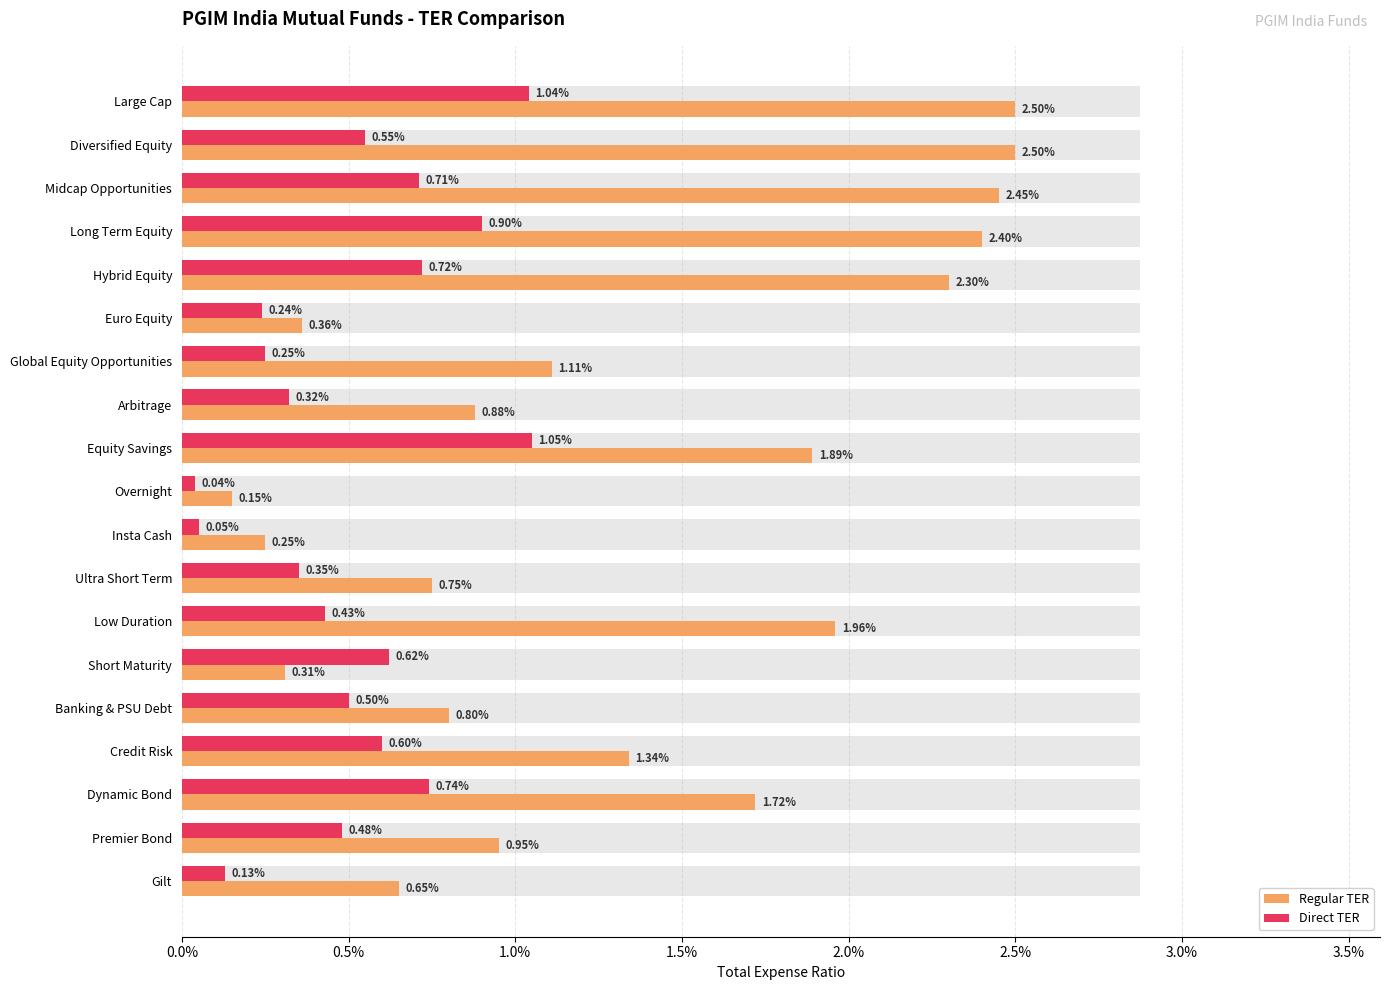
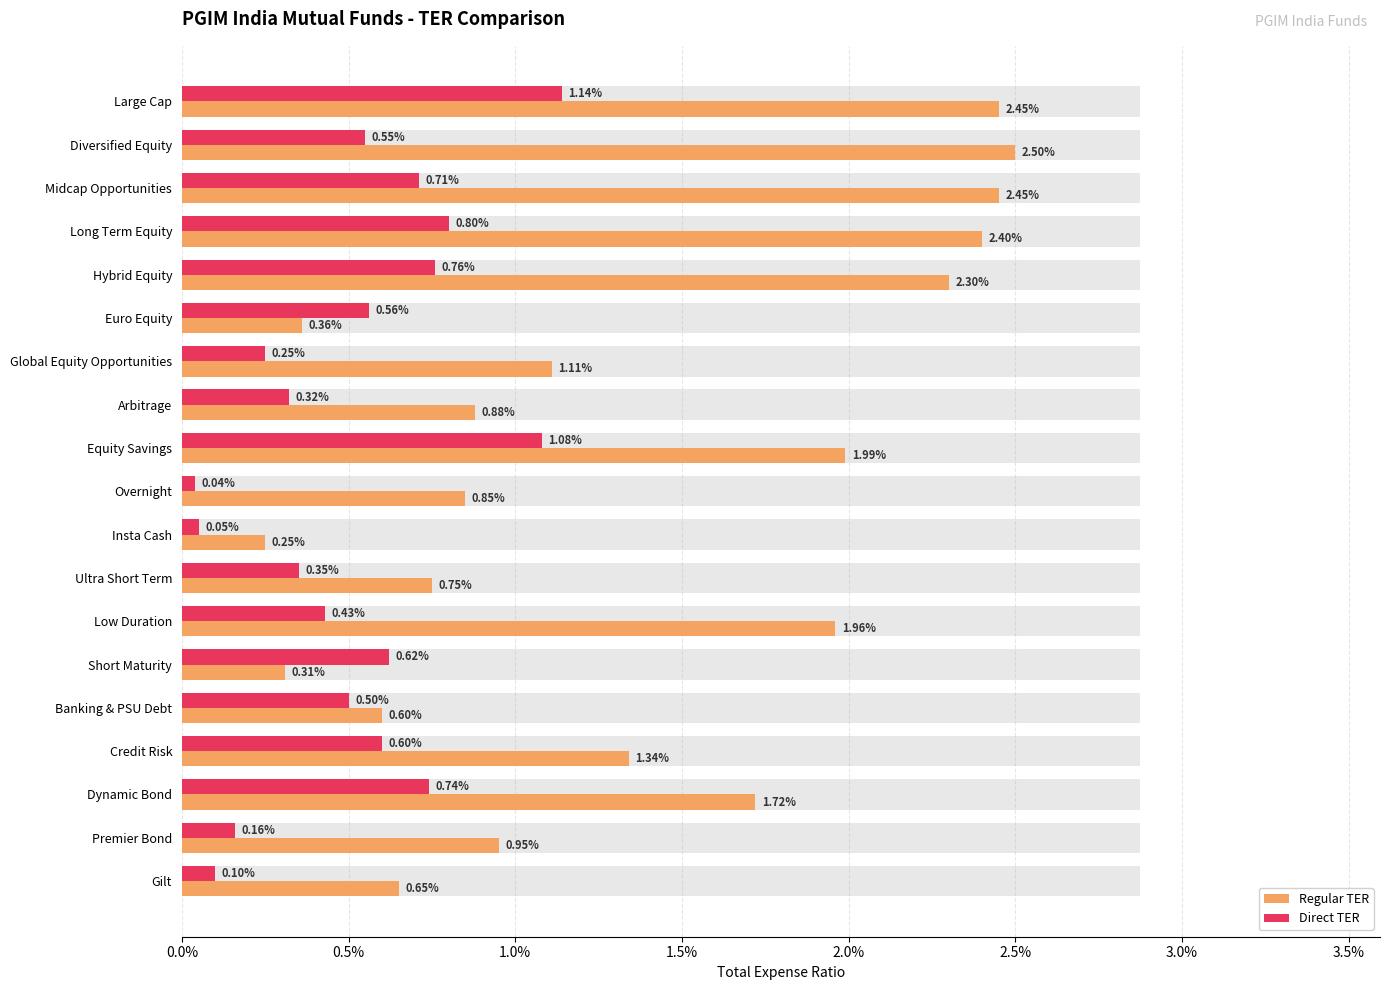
Direct TER, Large Cap: 1.04% -> 1.14%
Regular TER, Large Cap: 2.50% -> 2.45%
Direct TER, Long Term Equity: 0.90% -> 0.80%
Direct TER, Hybrid Equity: 0.72% -> 0.76%
Direct TER, Euro Equity: 0.24% -> 0.56%
Direct TER, Equity Savings: 1.05% -> 1.08%
Regular TER, Equity Savings: 1.89% -> 1.99%
Regular TER, Overnight: 0.15% -> 0.85%
Regular TER, Banking & PSU Debt: 0.80% -> 0.60%
Direct TER, Premier Bond: 0.48% -> 0.16%
Direct TER, Gilt: 0.13% -> 0.10%
